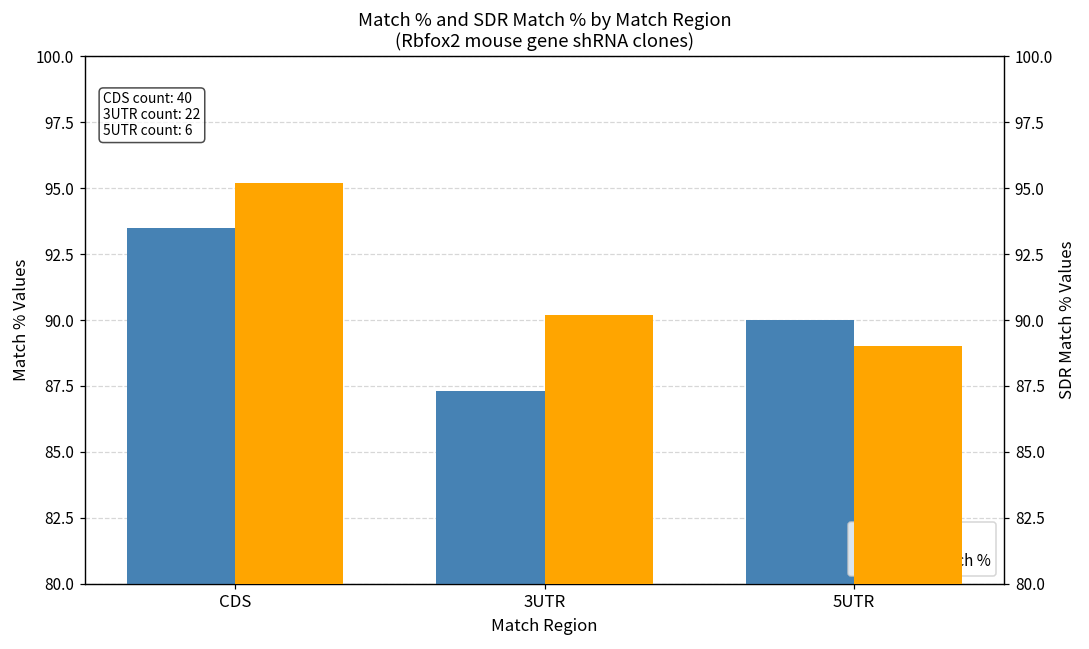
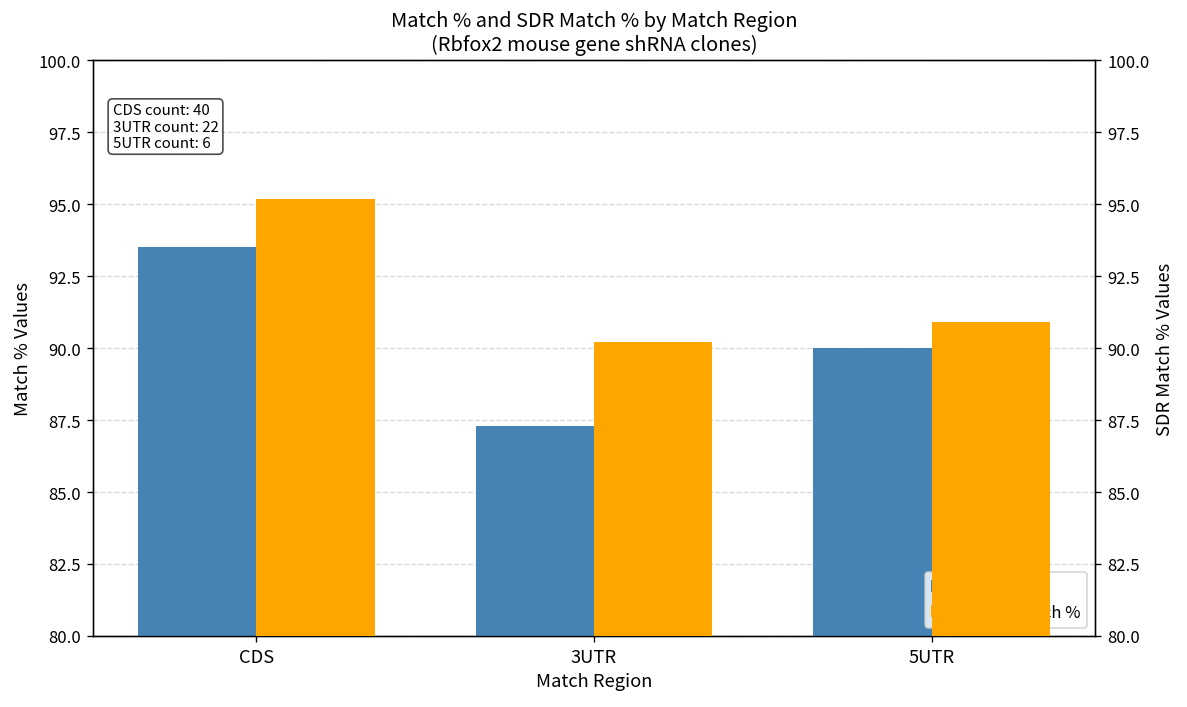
SDR Match %, 5UTR: 89.0 -> 90.9
